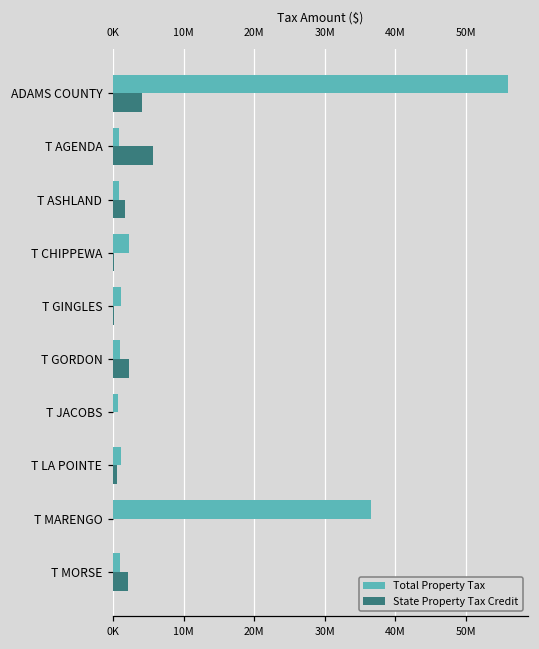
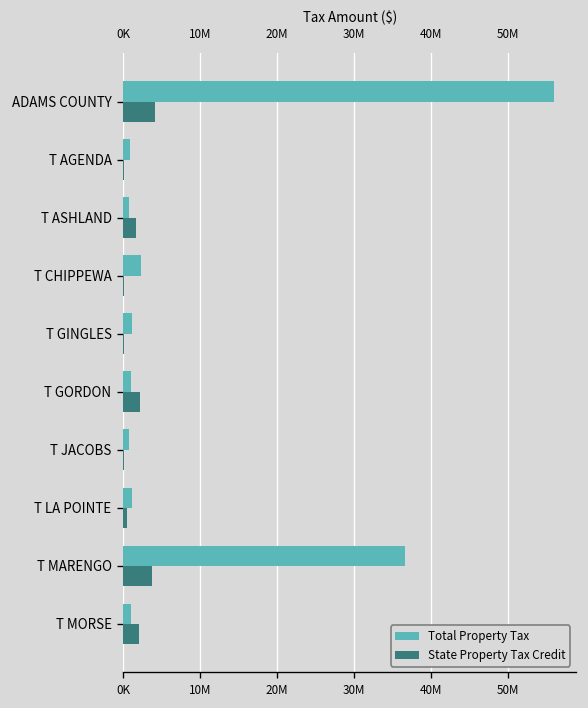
State Property Tax Credit, T AGENDA: 6000000 -> 0
State Property Tax Credit, T MARENGO: 0 -> 4000000
